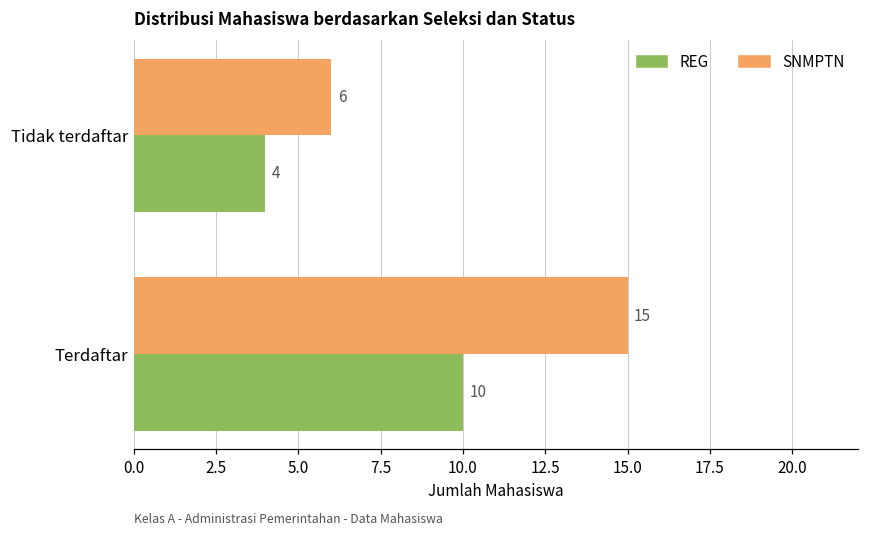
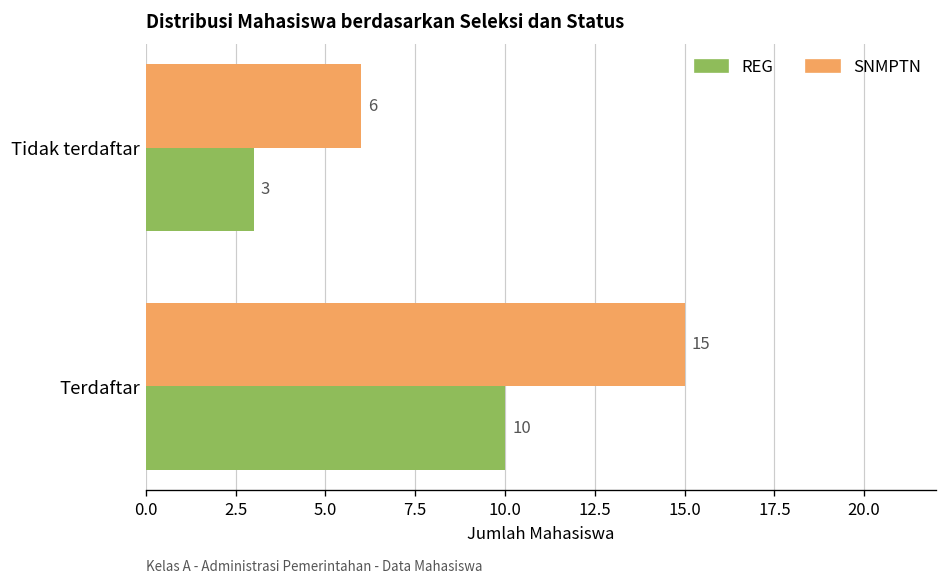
REG, Tidak terdaftar: 4 -> 3
